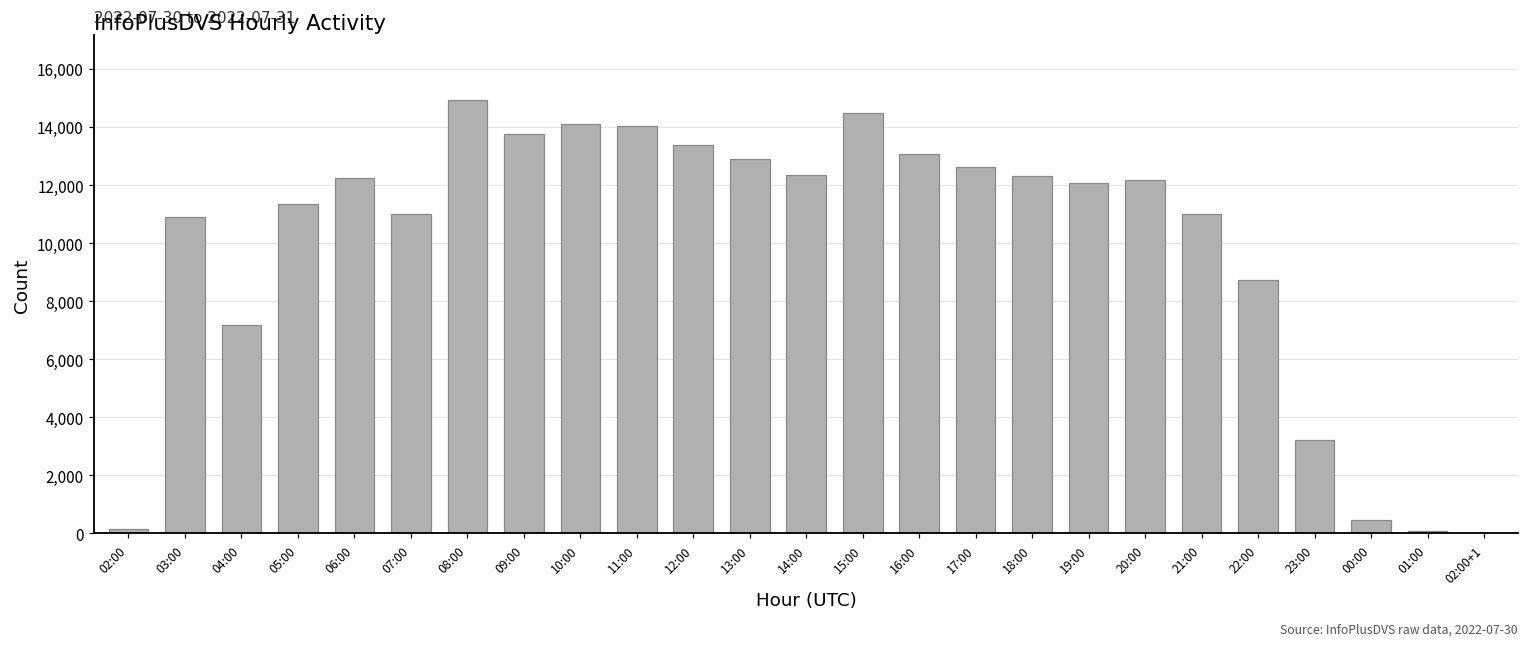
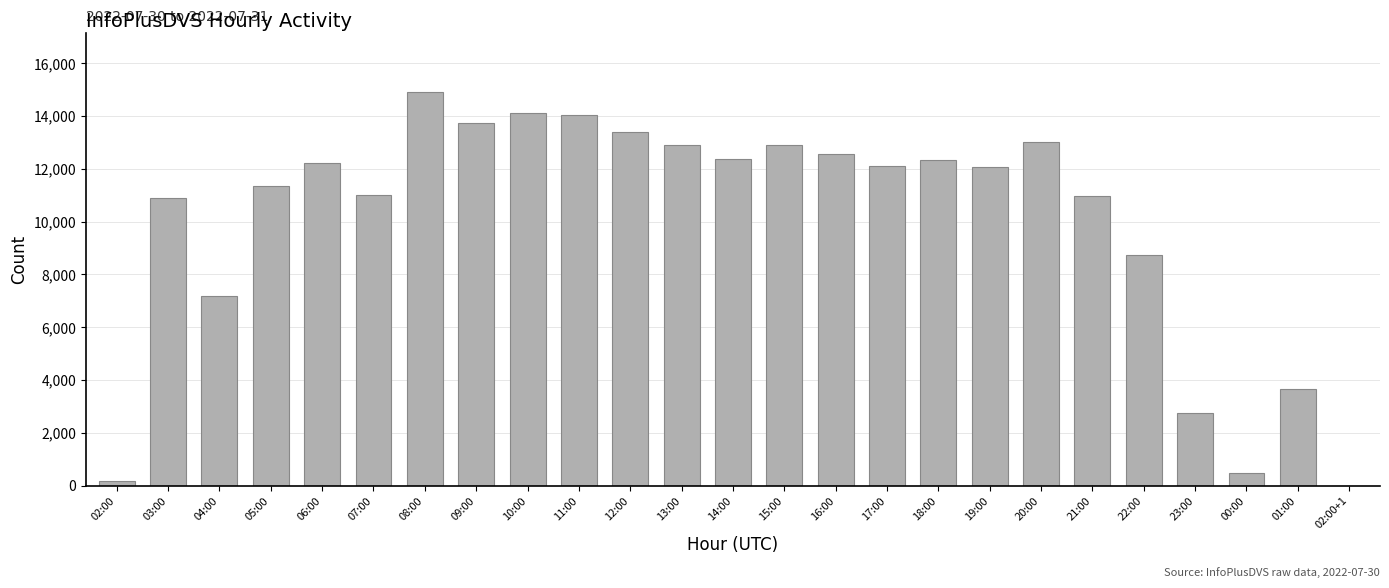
15:00: 14,500 -> 12,900
16:00: 13,100 -> 12,600
17:00: 12,600 -> 12,100
20:00: 12,200 -> 13,000
23:00: 3,200 -> 2,700
01:00: 100 -> 3,700
